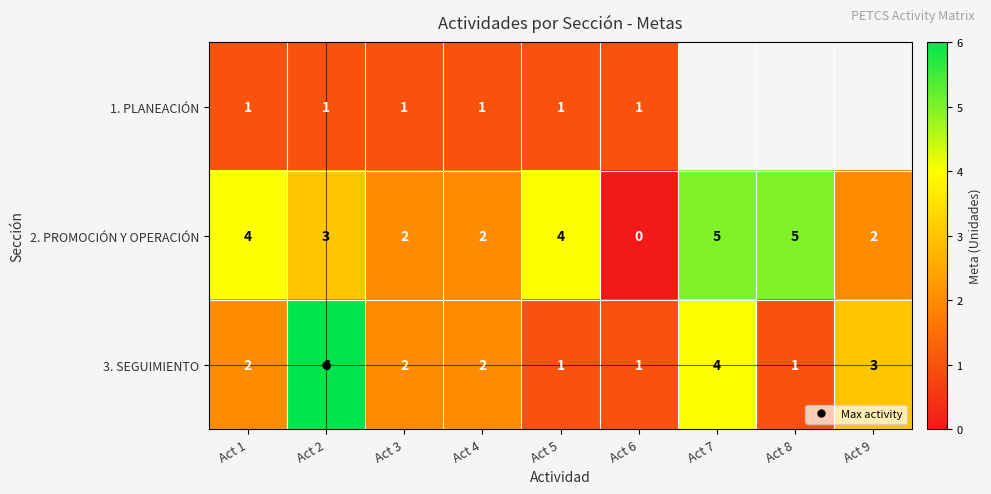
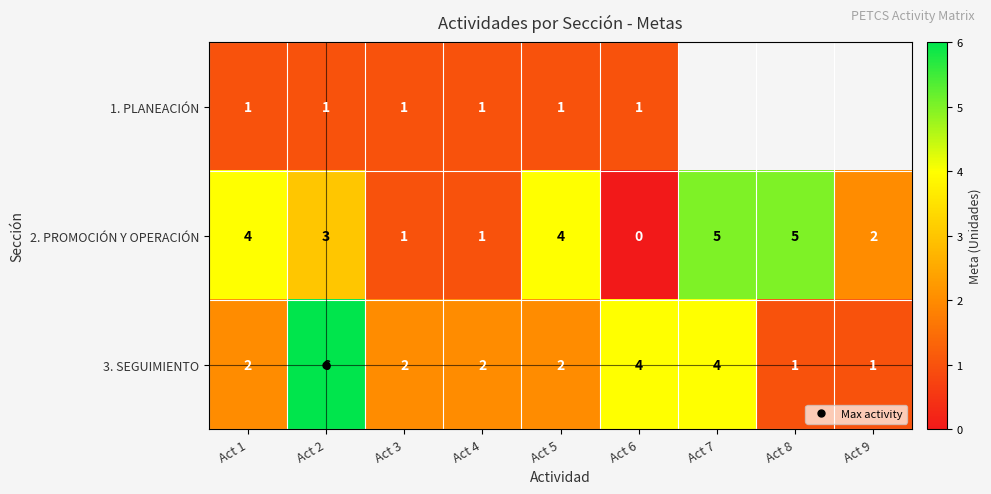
2. PROMOCIÓN Y OPERACIÓN, Act 3: 2 -> 1
2. PROMOCIÓN Y OPERACIÓN, Act 4: 2 -> 1
3. SEGUIMIENTO, Act 5: 1 -> 2
3. SEGUIMIENTO, Act 6: 1 -> 4
3. SEGUIMIENTO, Act 9: 3 -> 1
